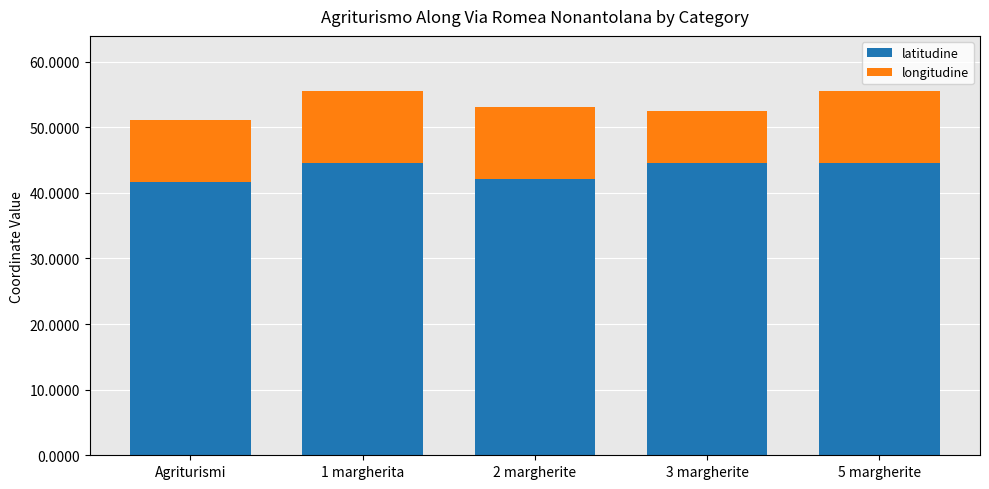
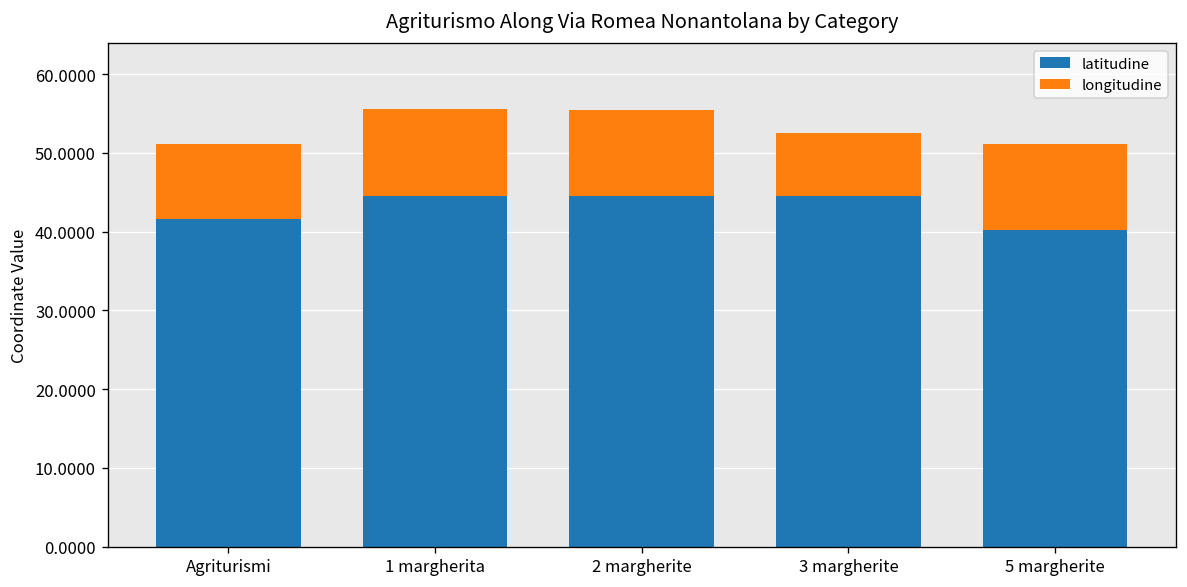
latitudine, 2 margherite: 42 -> 44
latitudine, 5 margherite: 45 -> 40
